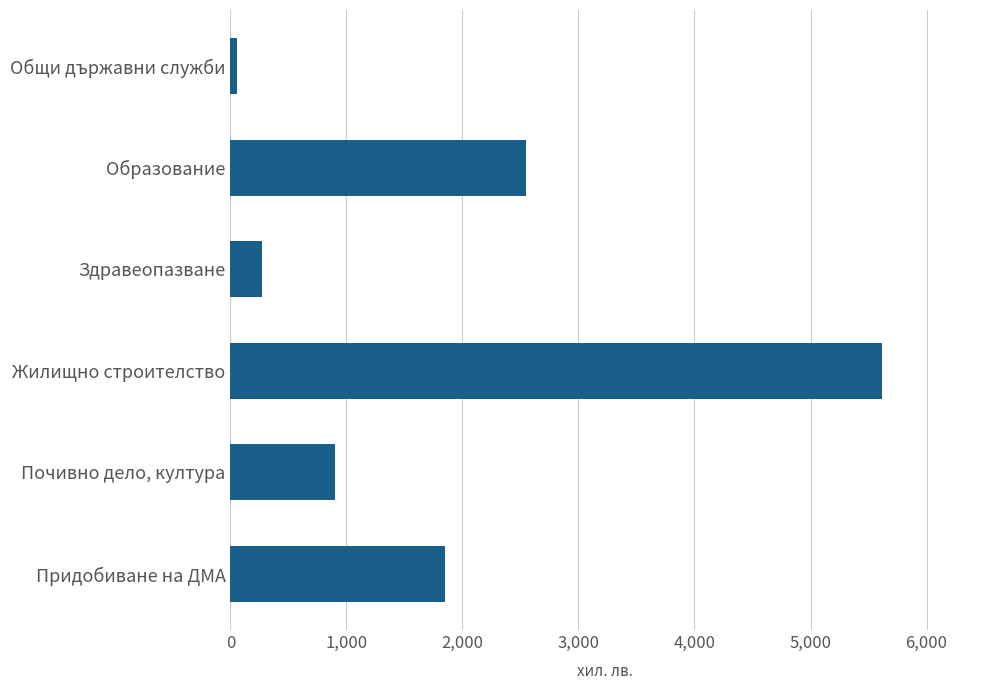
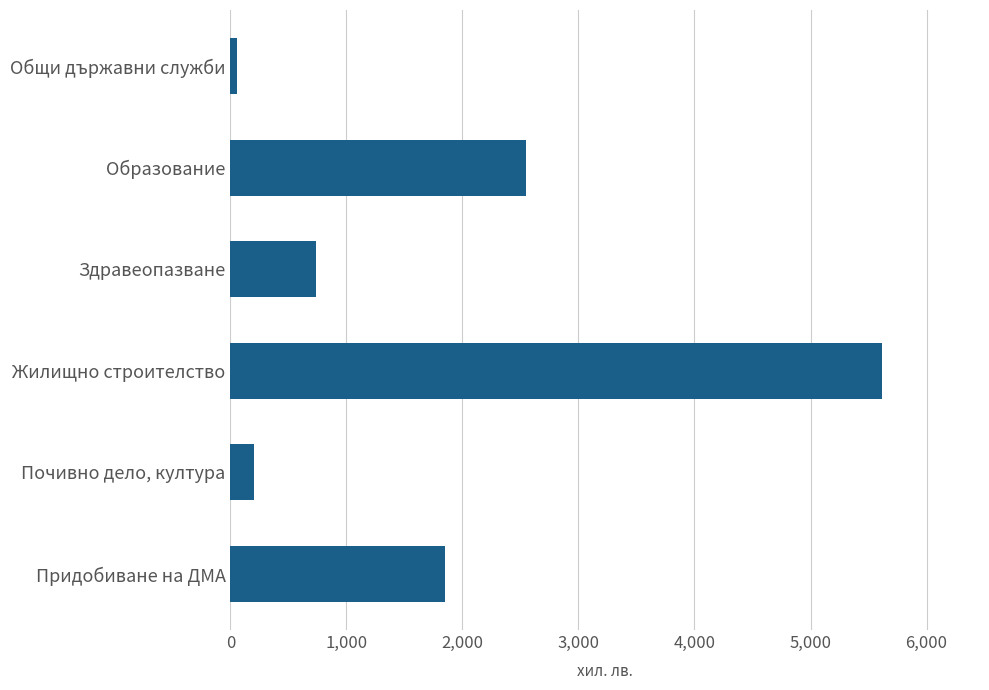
Здравеопазване: 280 -> 740
Почивно дело, култура: 900 -> 200
